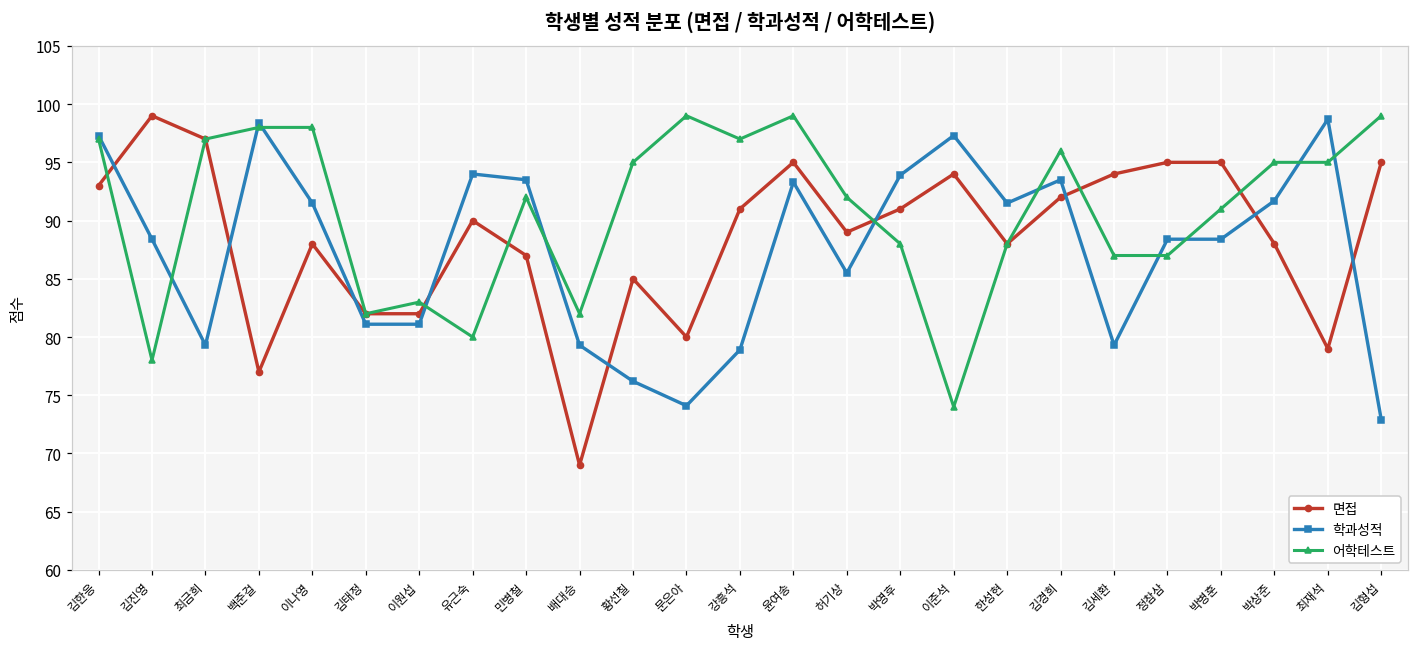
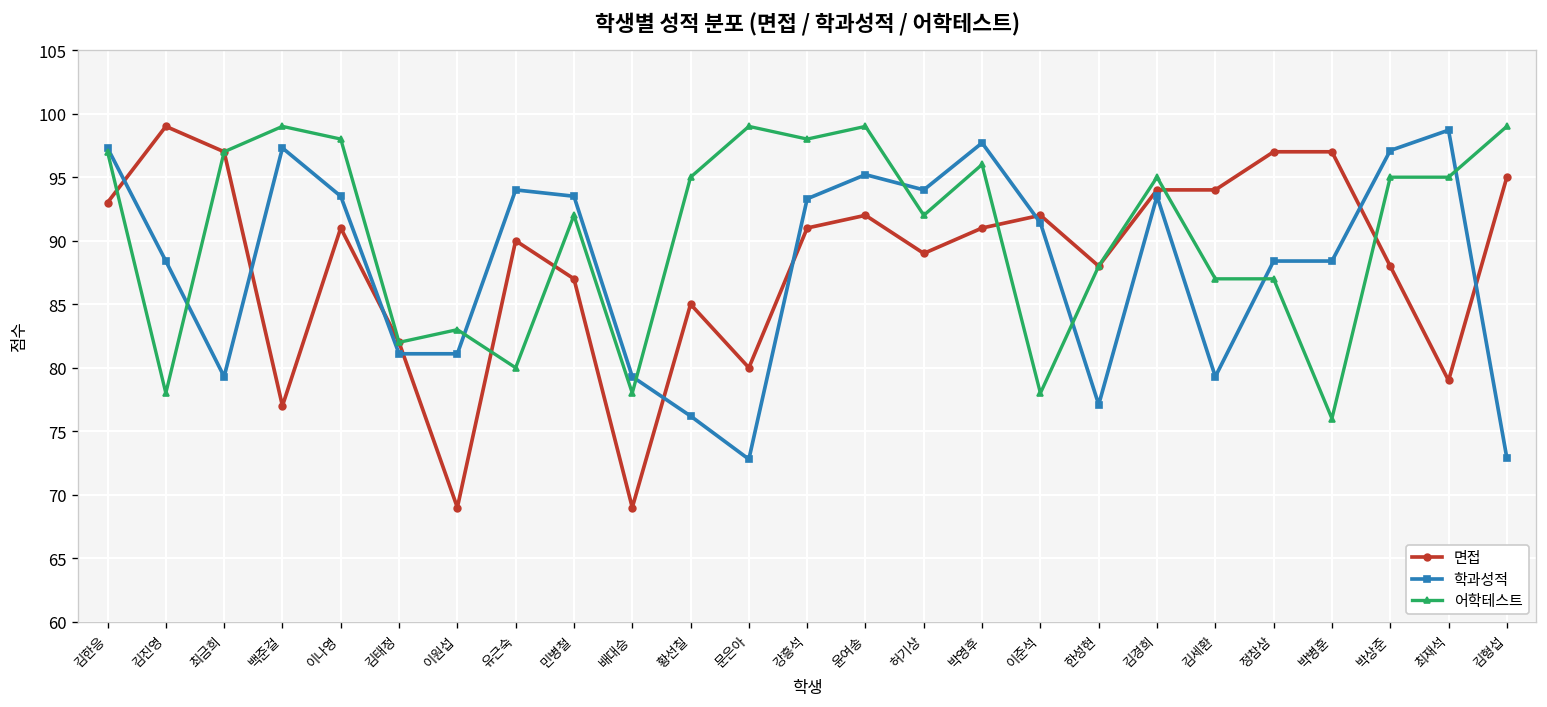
학과성적, 백준걸: 98.4 -> 97.3
어학테스트, 백준걸: 98 -> 99
면접, 이나영: 88 -> 91
학과성적, 이나영: 91.5 -> 93.5
면접, 이원섭: 82 -> 69
어학테스트, 배대승: 82 -> 78
학과성적, 문은아: 74.1 -> 72.8
학과성적, 강흥석: 78.9 -> 93.3
어학테스트, 강흥석: 97 -> 98
면접, 윤여송: 95 -> 92
학과성적, 윤여송: 93.3 -> 95.2
학과성적, 허기상: 85.5 -> 94.0
학과성적, 박영후: 93.9 -> 97.7
어학테스트, 박영후: 88 -> 96
면접, 이준석: 94 -> 92
학과성적, 이준석: 97.3 -> 91.4
어학테스트, 이준석: 74 -> 78
학과성적, 한성현: 91.5 -> 77.1
면접, 김경희: 92 -> 94
어학테스트, 김경희: 96 -> 95
면접, 정참삼: 95 -> 97
면접, 박병훈: 95 -> 97
어학테스트, 박병훈: 91 -> 76
학과성적, 박상준: 91.7 -> 97.1
